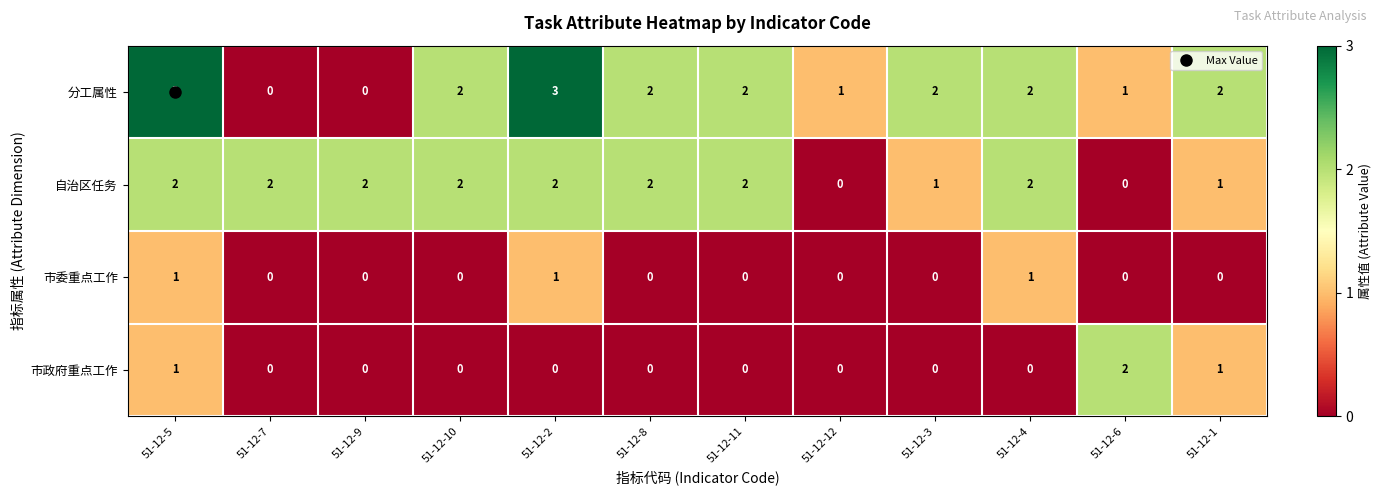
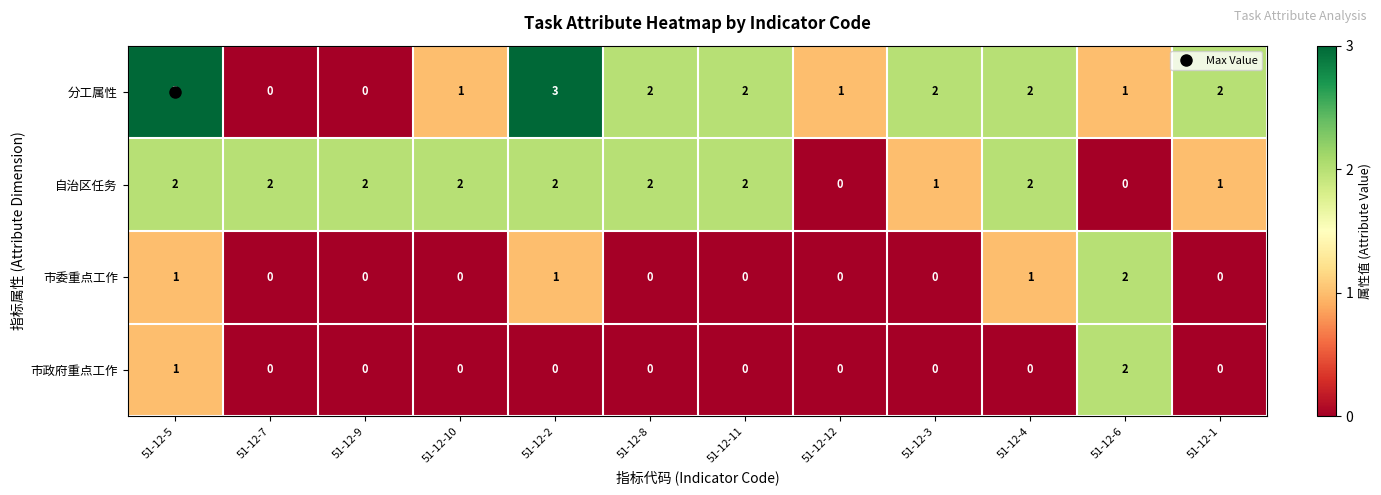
分工属性, 51-12-10: 2 -> 1
市委重点工作, 51-12-6: 0 -> 2
市政府重点工作, 51-12-1: 1 -> 0
